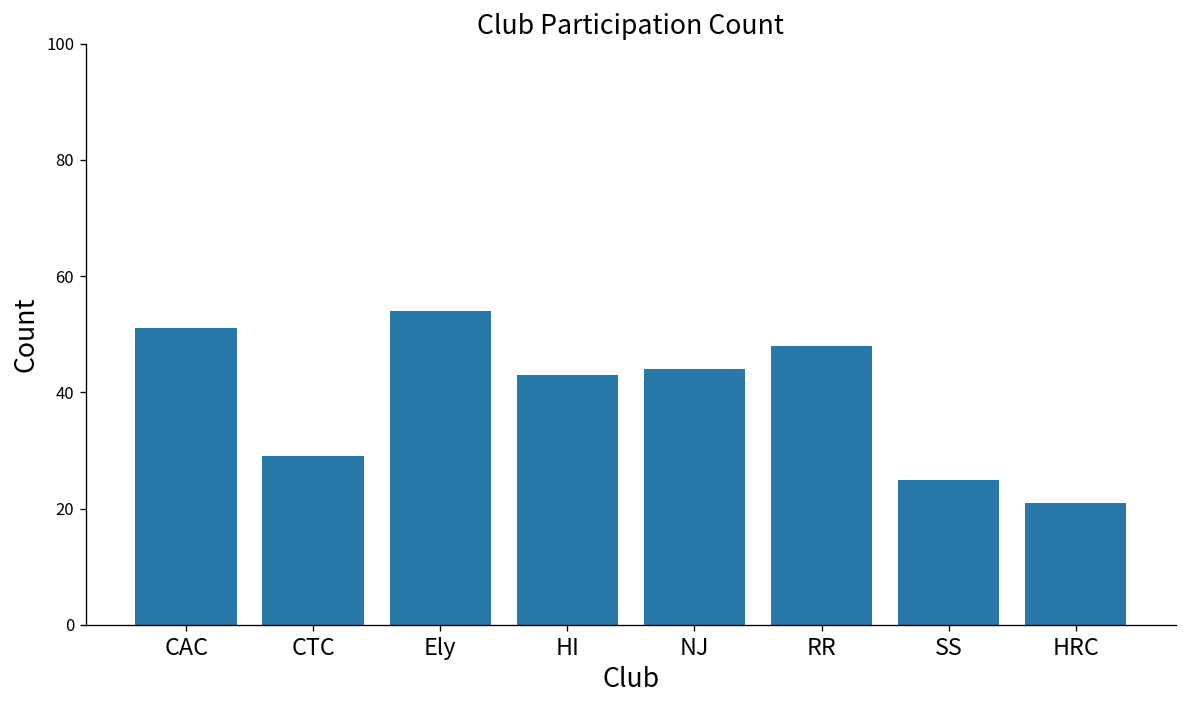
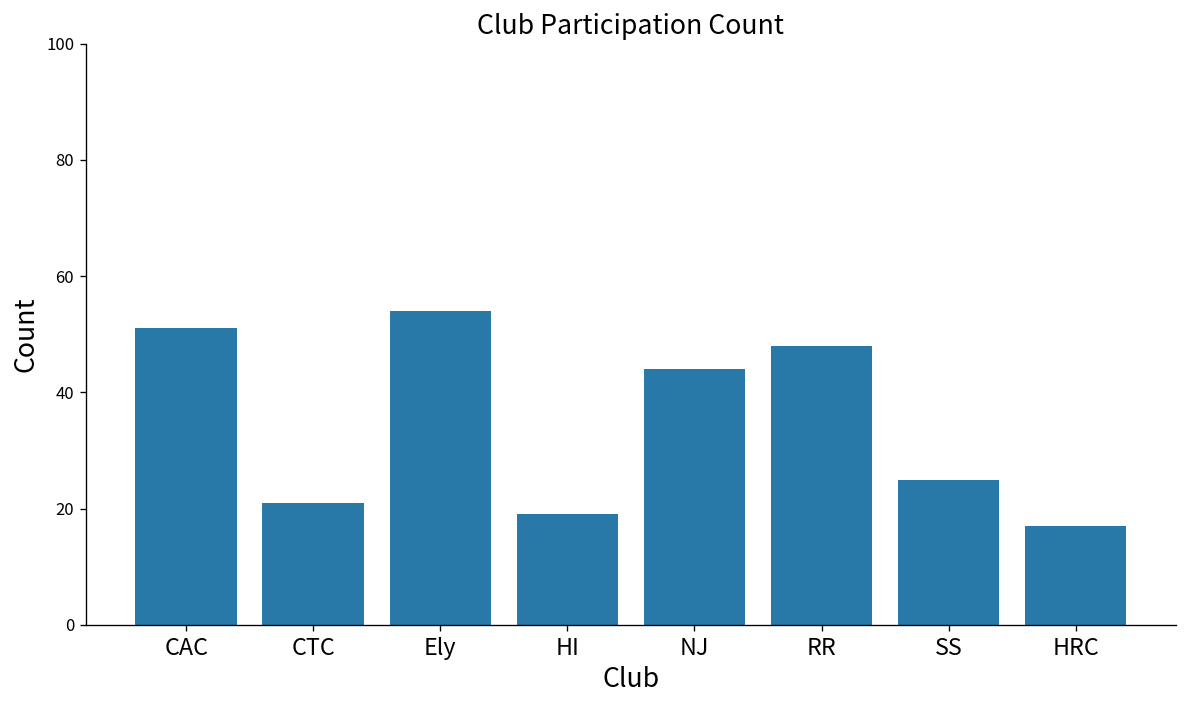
CTC: 29 -> 21
HI: 43 -> 19
HRC: 21 -> 17
